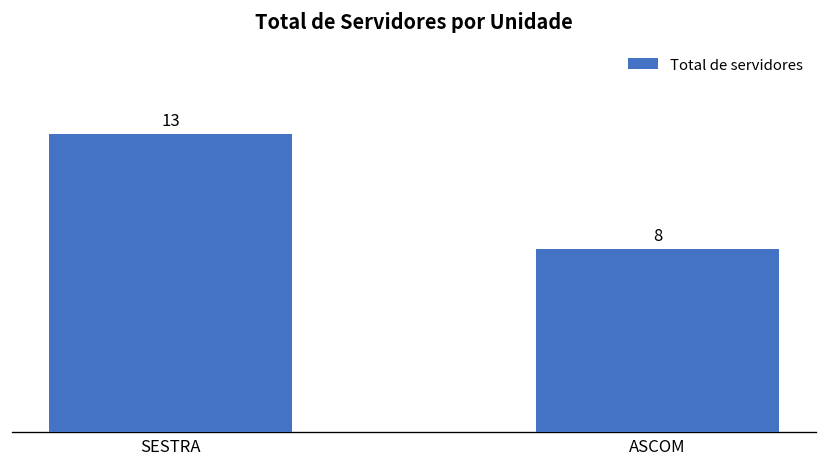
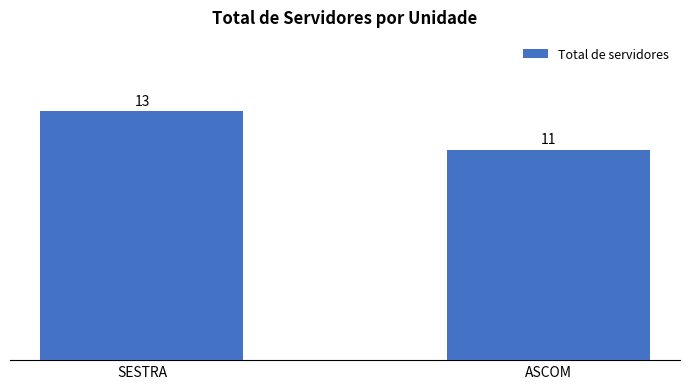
ASCOM: 8 -> 11
